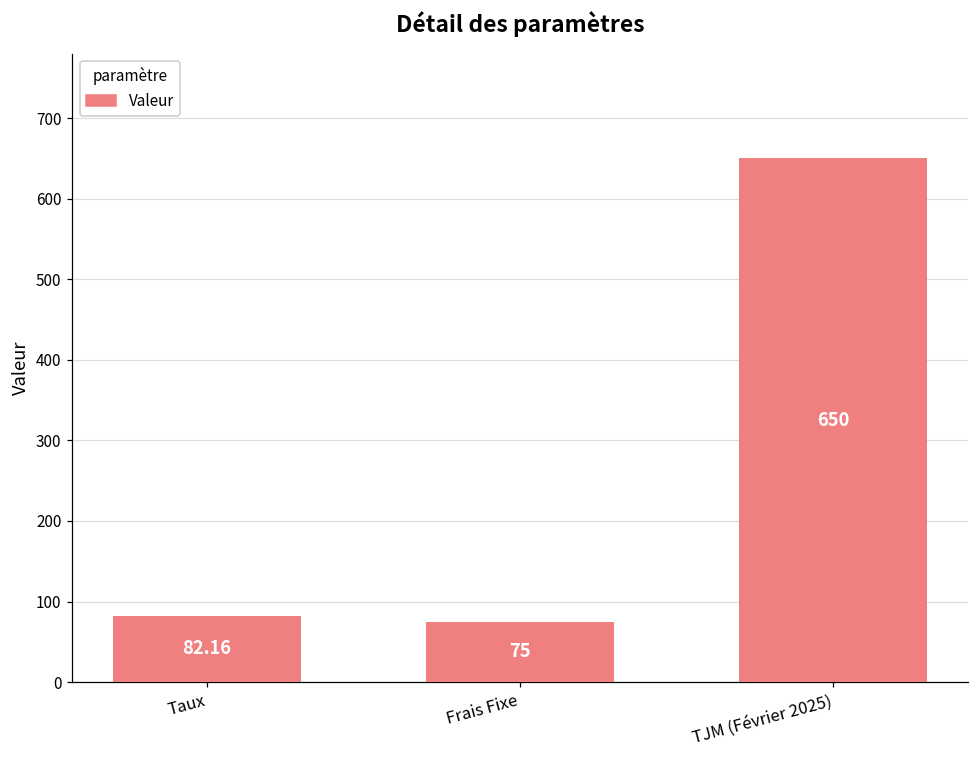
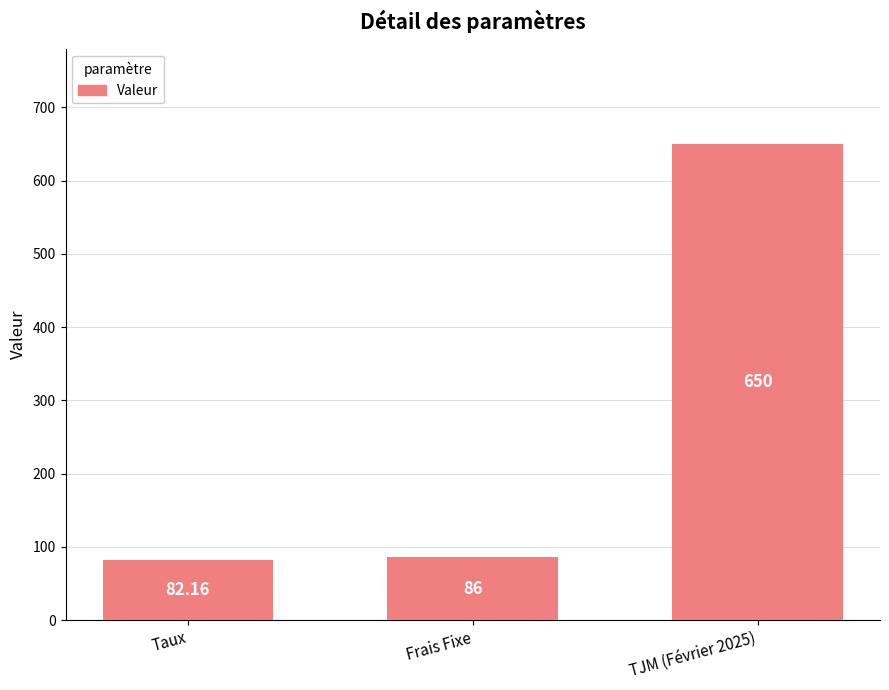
Frais Fixe: 75 -> 86
